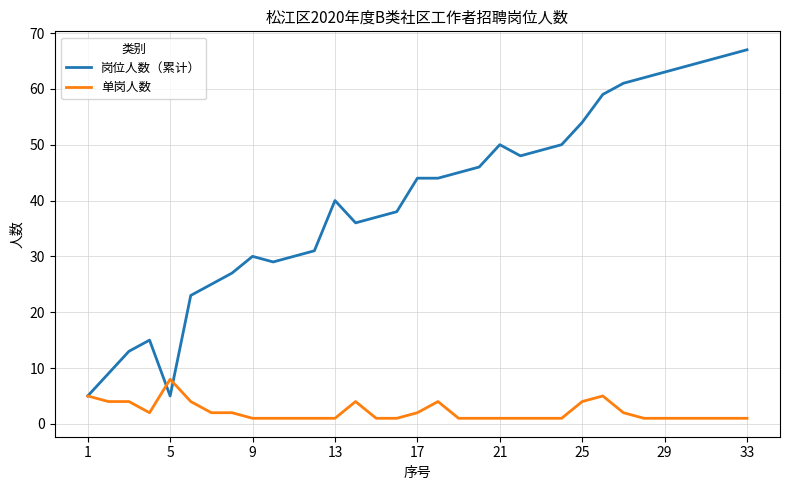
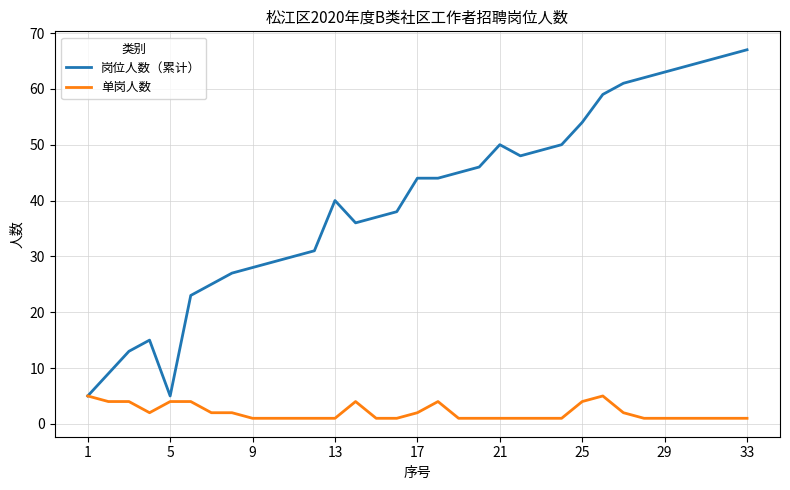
单岗人数, 5: 8 -> 4
岗位人数（累计）, 9: 30 -> 28
